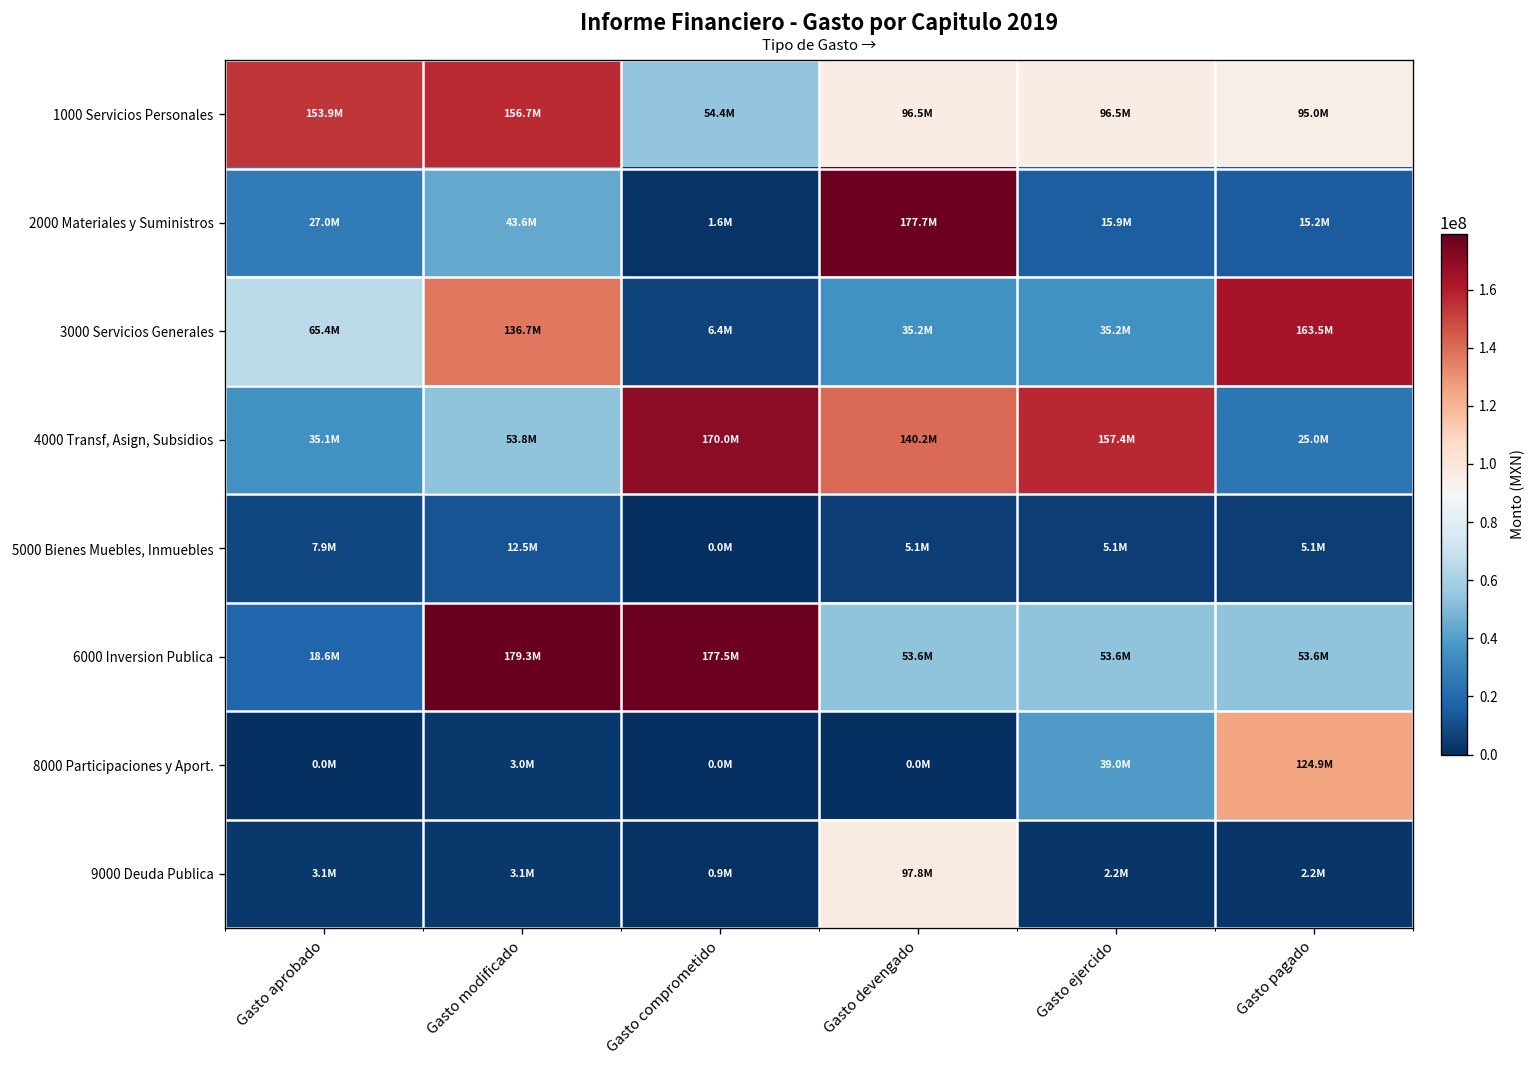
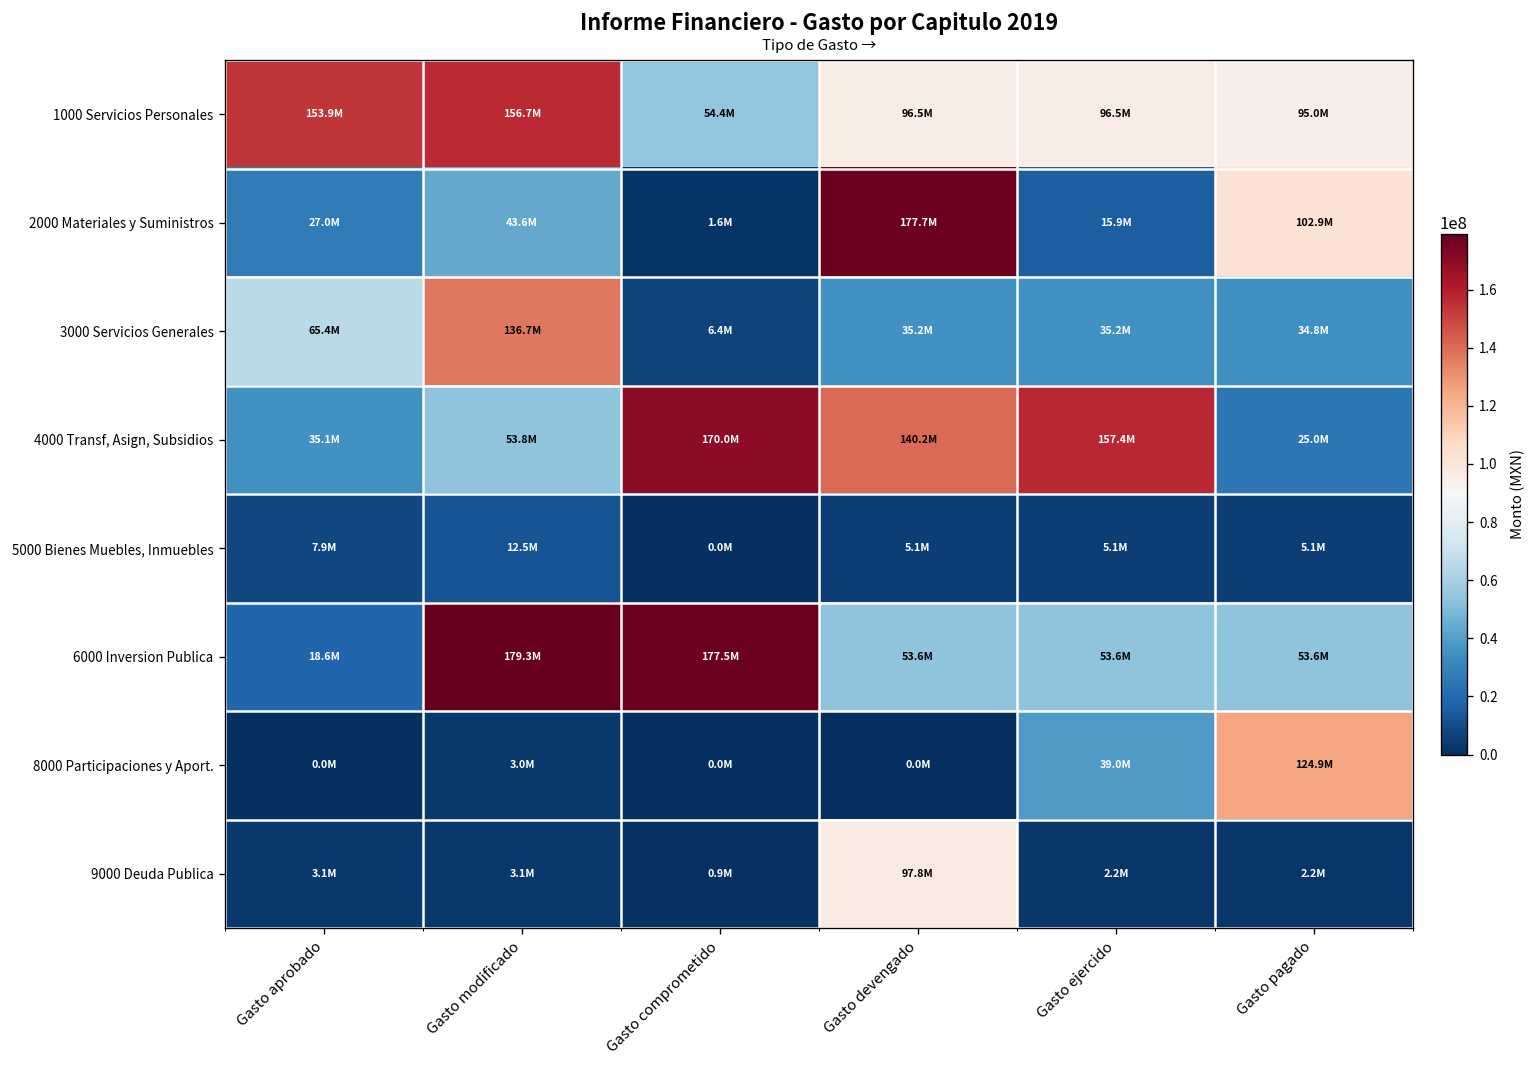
2000 Materiales y Suministros, Gasto pagado: 15.2M -> 102.9M
3000 Servicios Generales, Gasto pagado: 163.5M -> 34.8M
